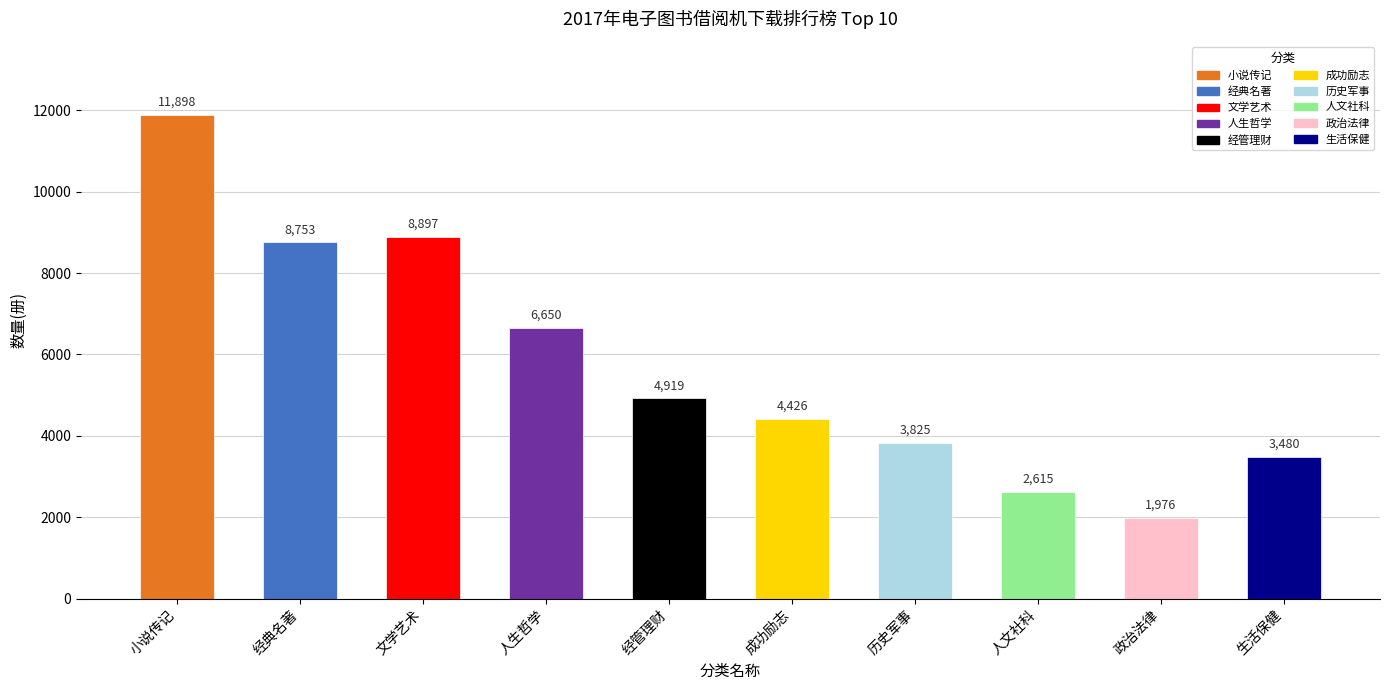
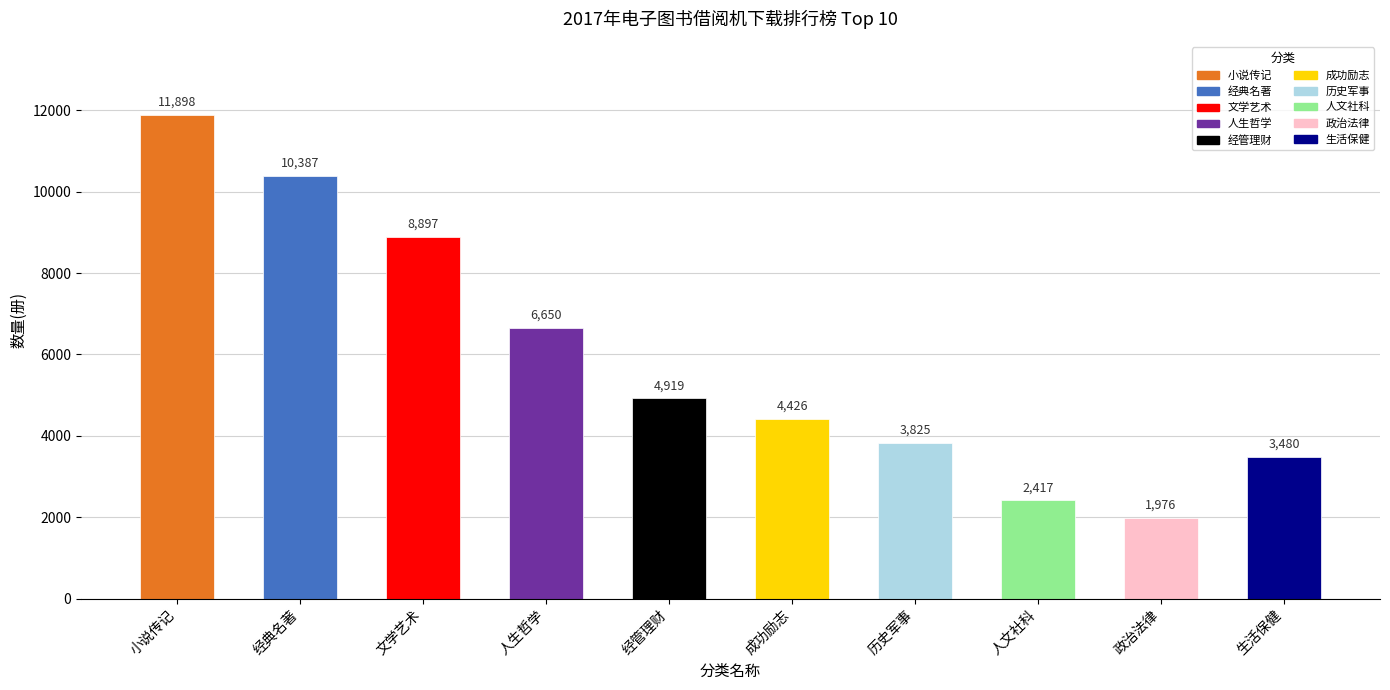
经典名著: 8,753 -> 10,387
人文社科: 2,615 -> 2,417
